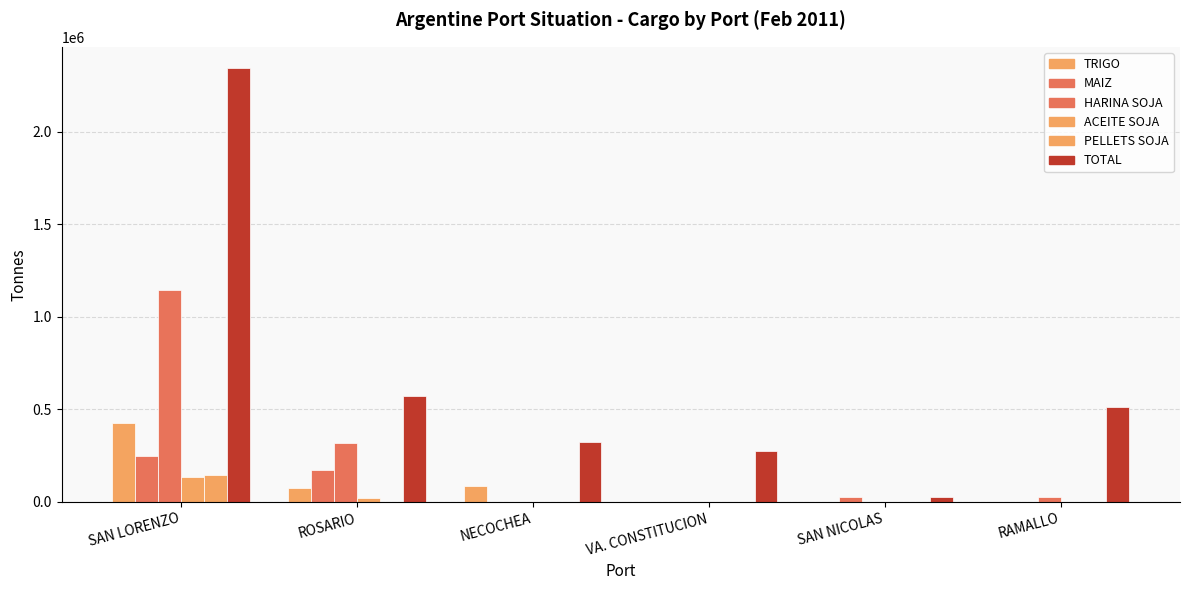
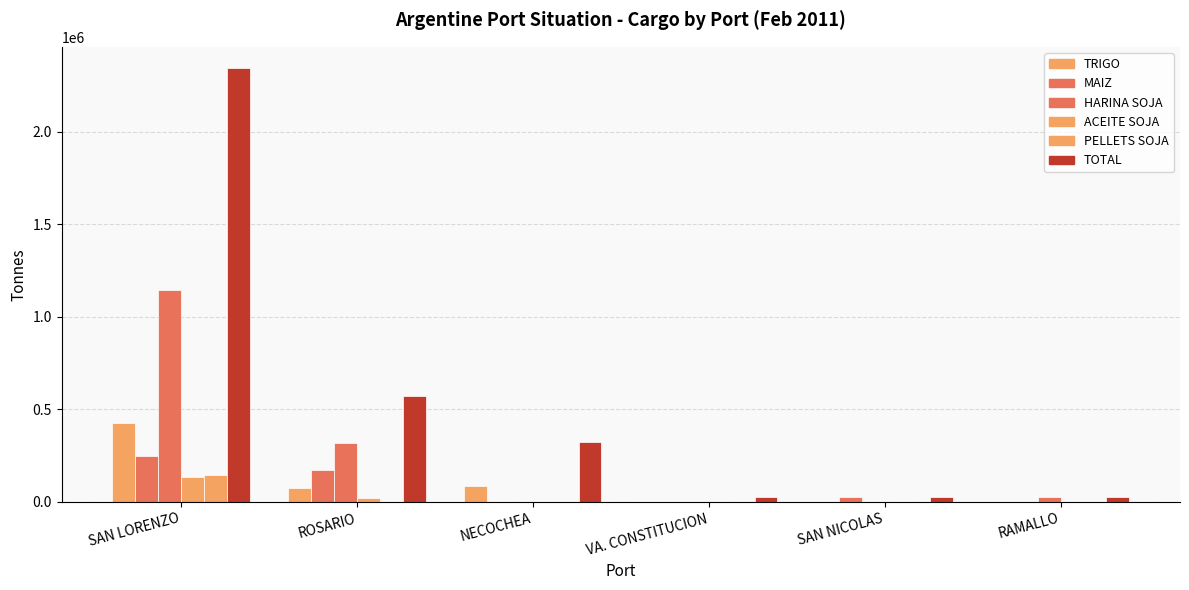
TOTAL, VA. CONSTITUCION: 270000 -> 30000
TOTAL, RAMALLO: 510000 -> 30000
